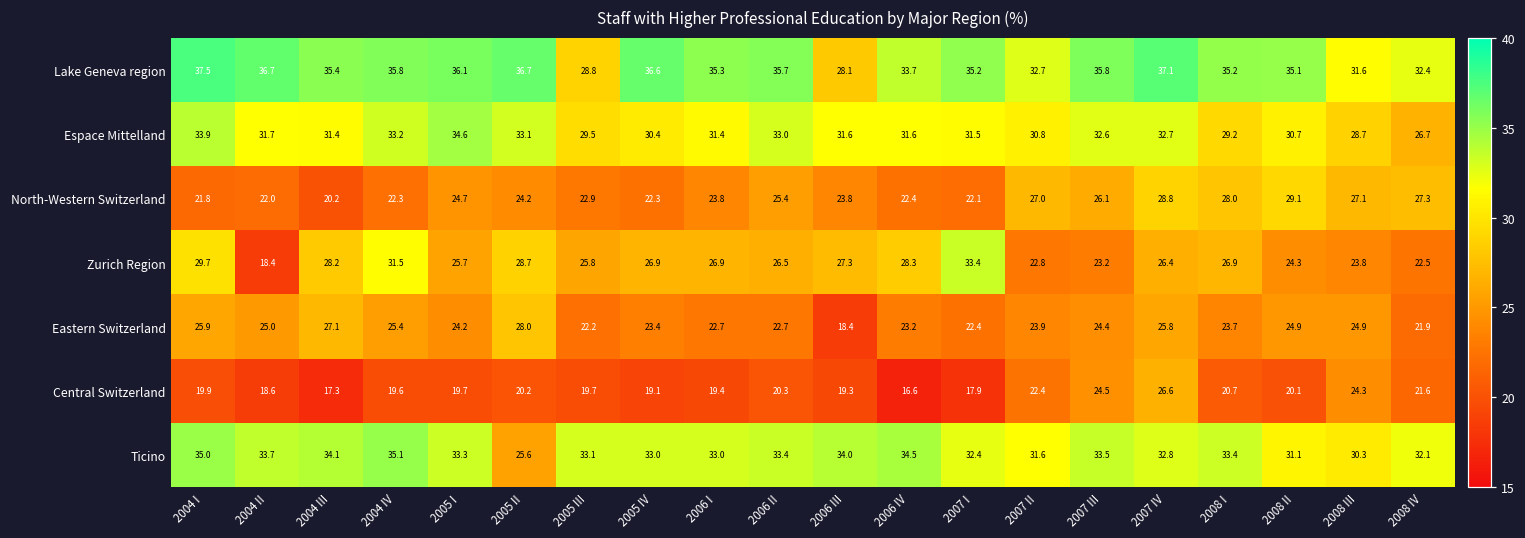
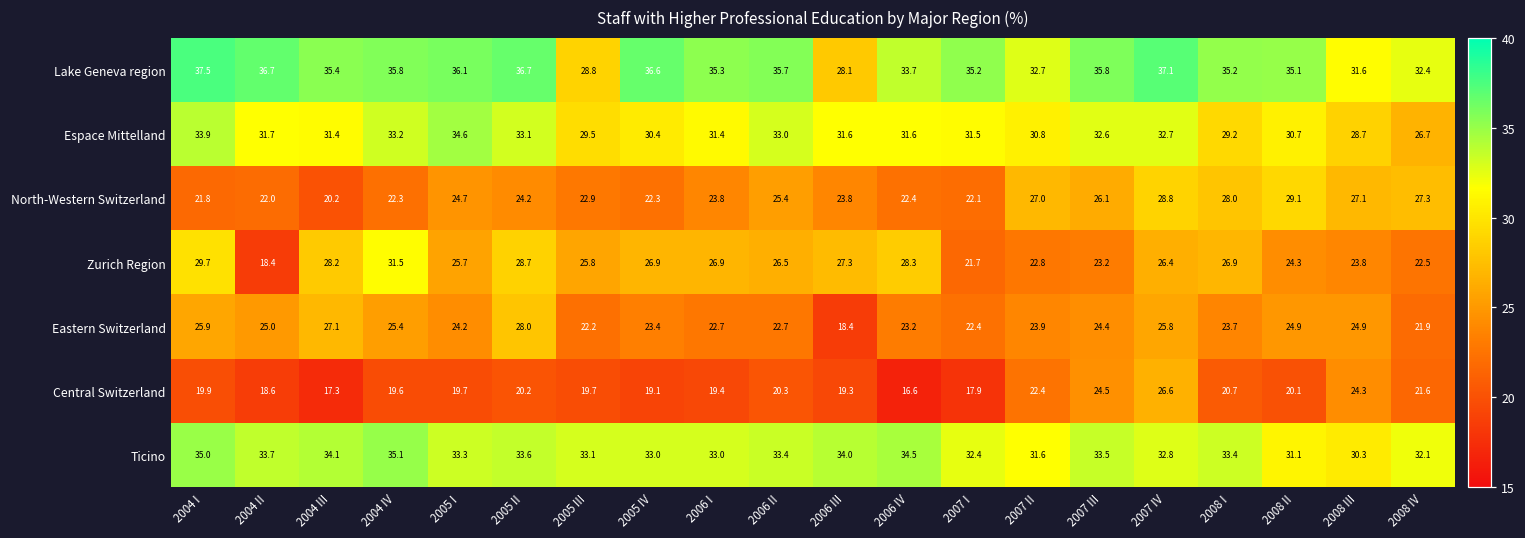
Zurich Region, 2007 I: 33.4 -> 21.7
Ticino, 2005 II: 25.6 -> 33.6
